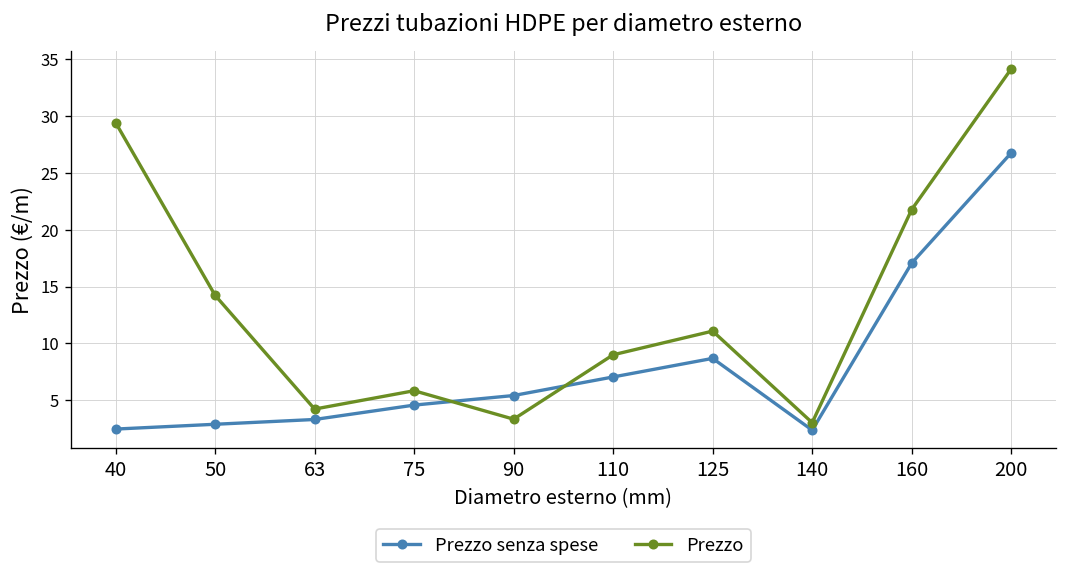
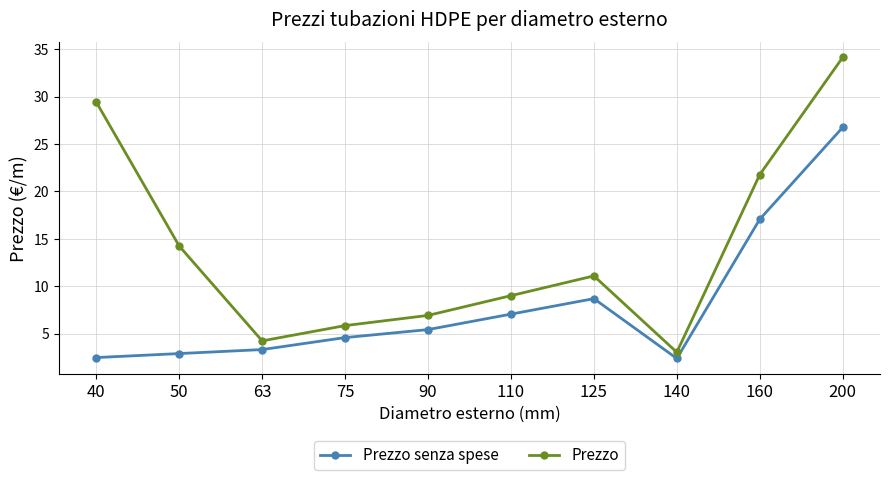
Prezzo, 90: 3 -> 7
